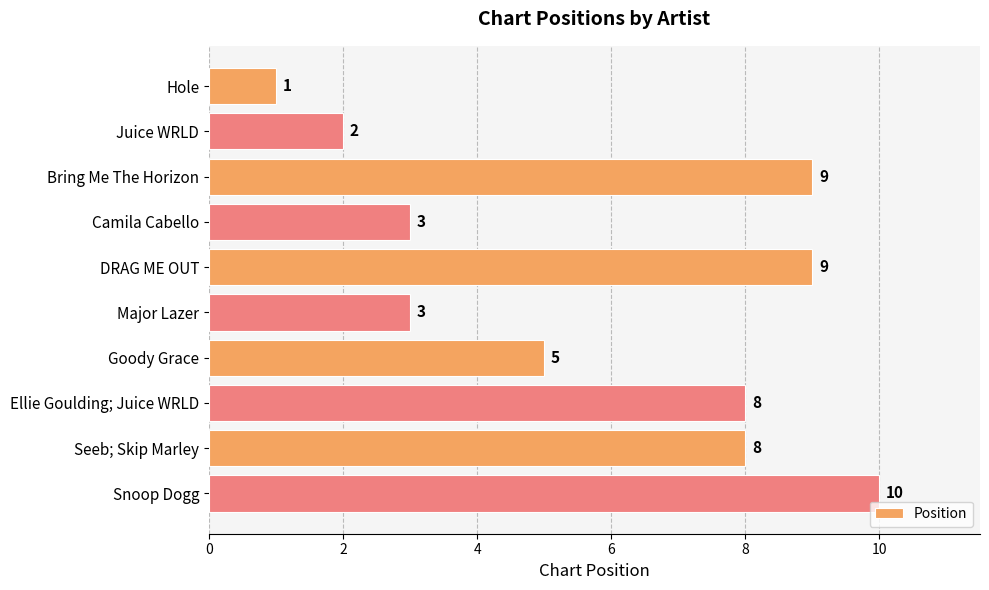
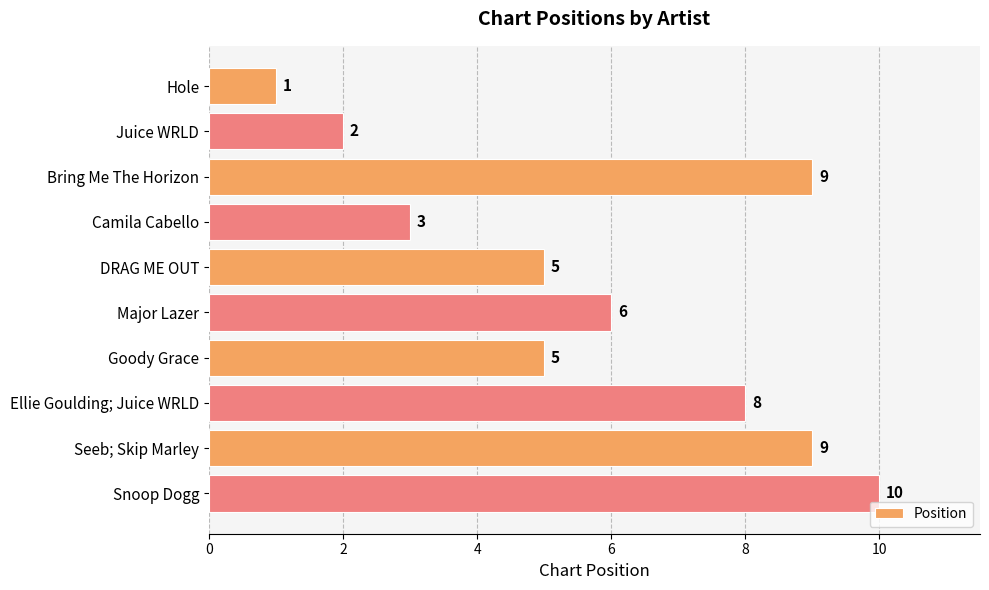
DRAG ME OUT: 9 -> 5
Major Lazer: 3 -> 6
Seeb; Skip Marley: 8 -> 9
